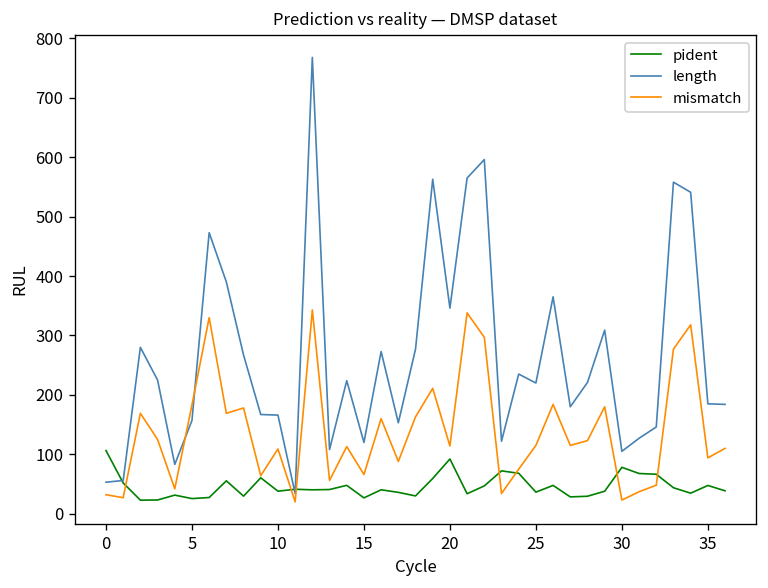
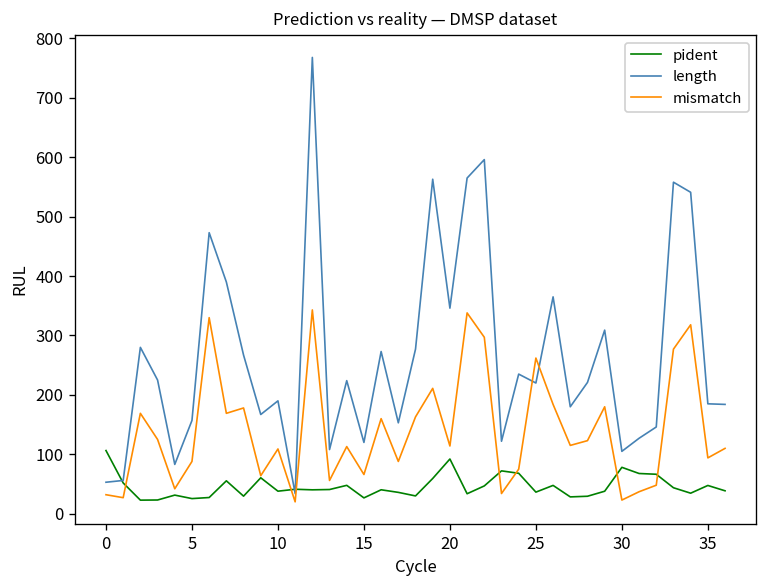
mismatch, 5: 180 -> 90
length, 10: 170 -> 190
mismatch, 25: 120 -> 260
